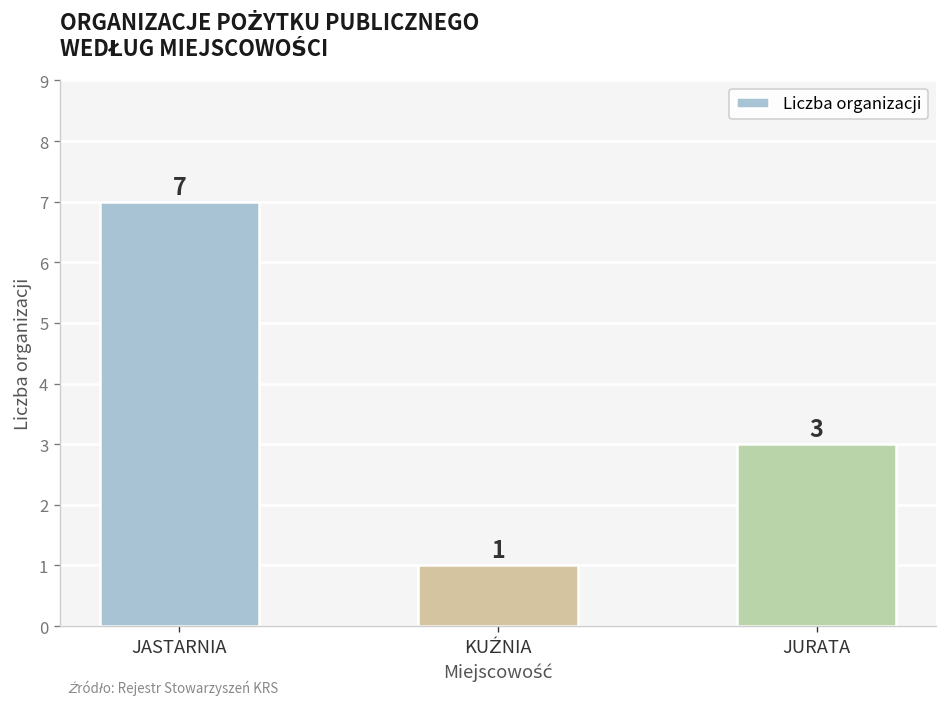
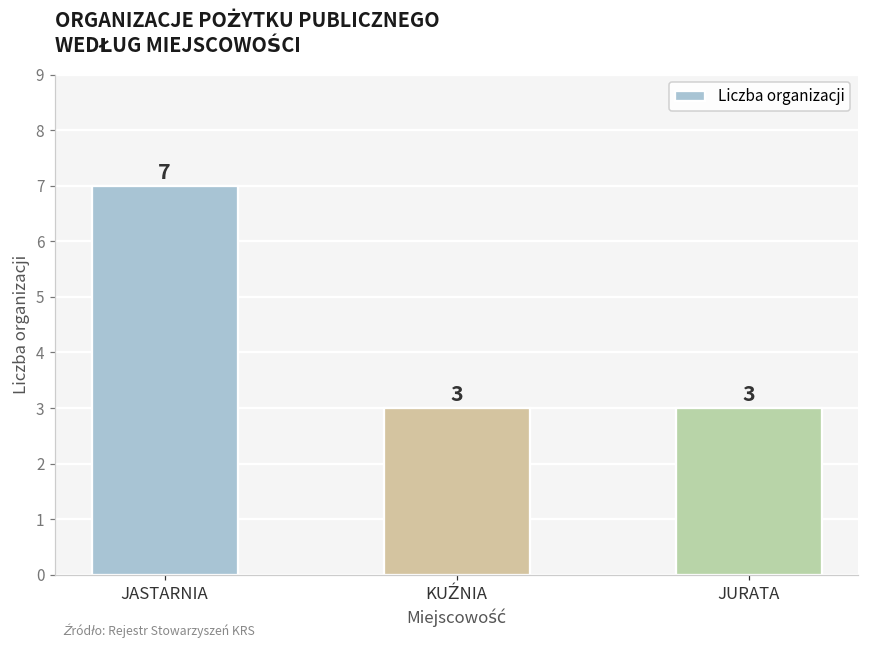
KUŹNIA: 1 -> 3
